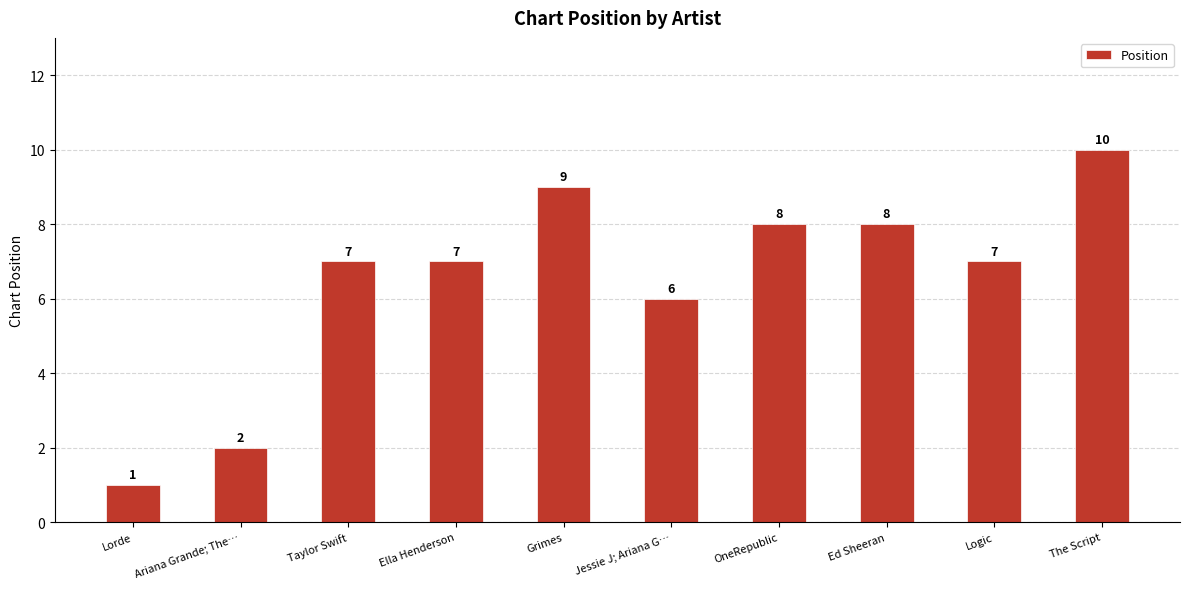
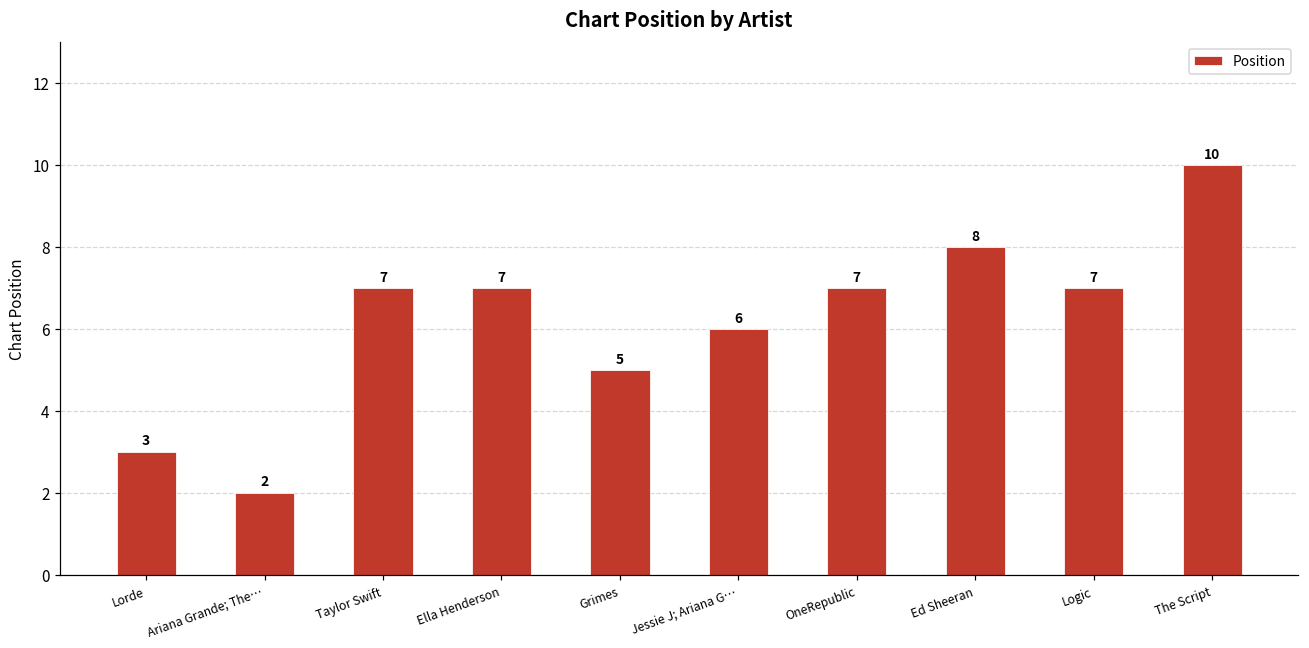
Lorde: 1 -> 3
Grimes: 9 -> 5
OneRepublic: 8 -> 7
